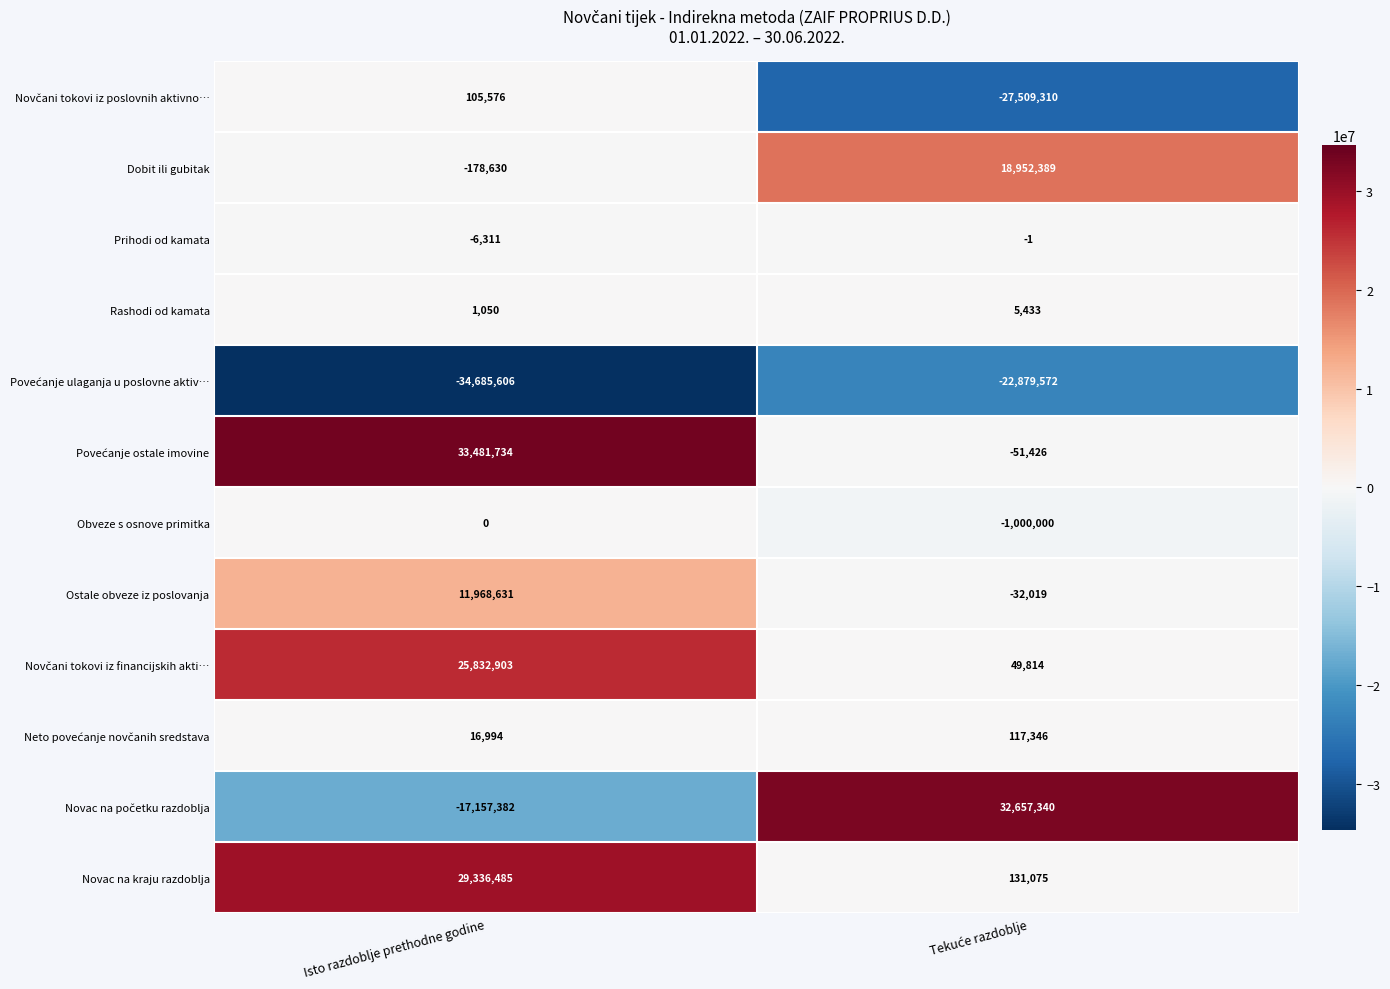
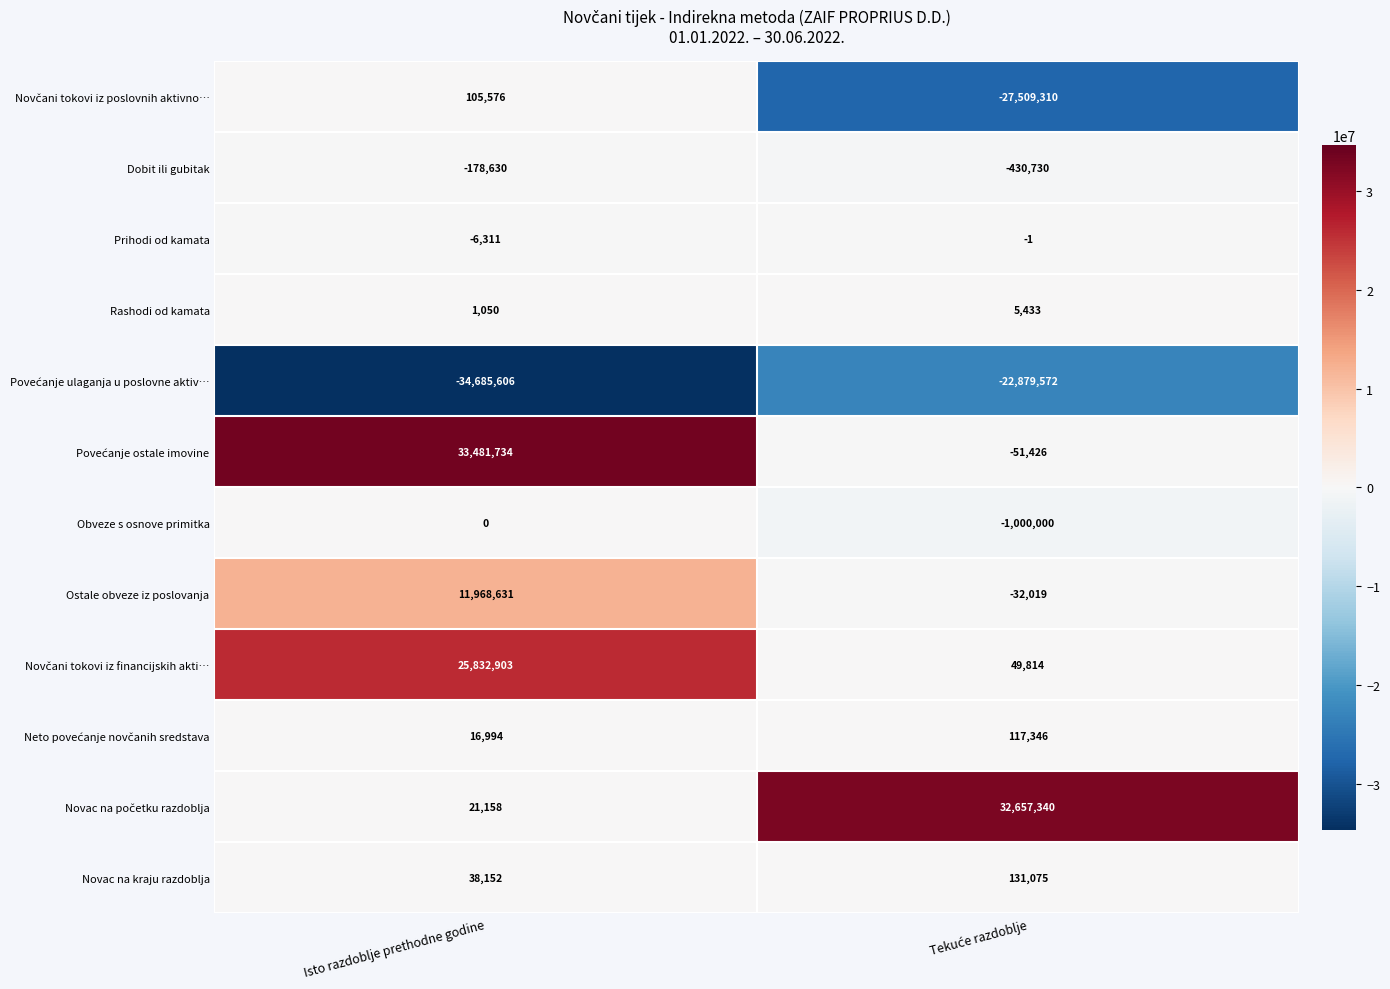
Dobit ili gubitak, Tekuće razdoblje: 18,952,389 -> -430,730
Novac na početku razdoblja, Isto razdoblje prethodne godine: -17,157,382 -> 21,158
Novac na kraju razdoblja, Isto razdoblje prethodne godine: 29,336,485 -> 38,152
